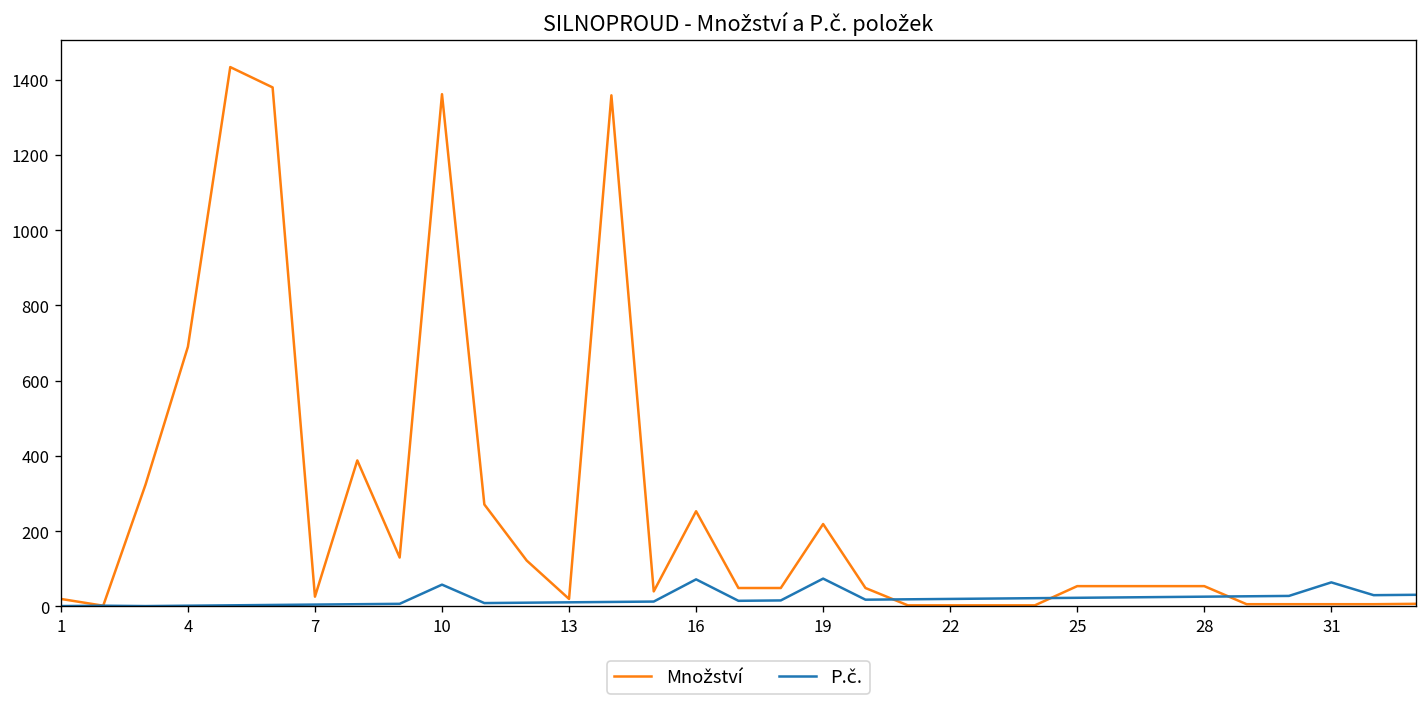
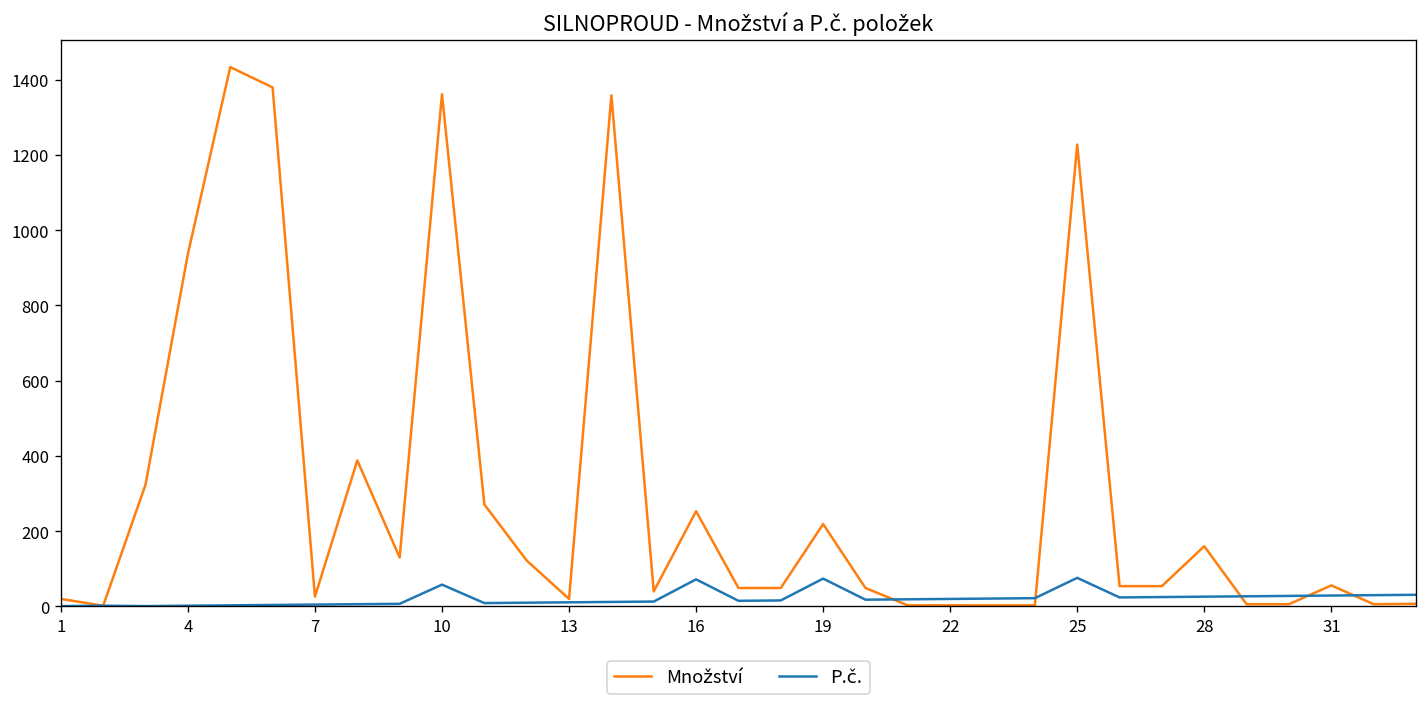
Množství, 4: 690 -> 940
Množství, 25: 50 -> 1230
P.č., 25: 20 -> 80
Množství, 28: 50 -> 160
Množství, 31: 10 -> 60
P.č., 31: 60 -> 30
